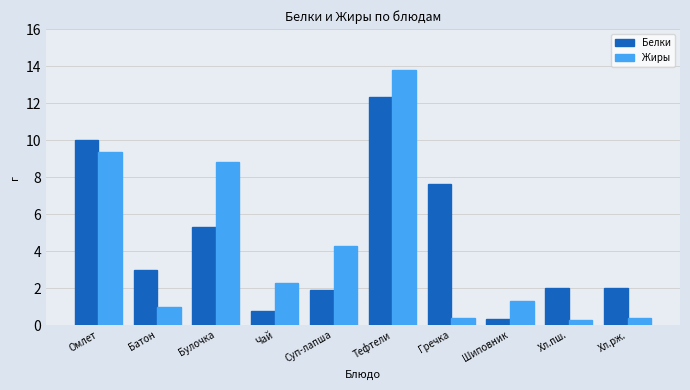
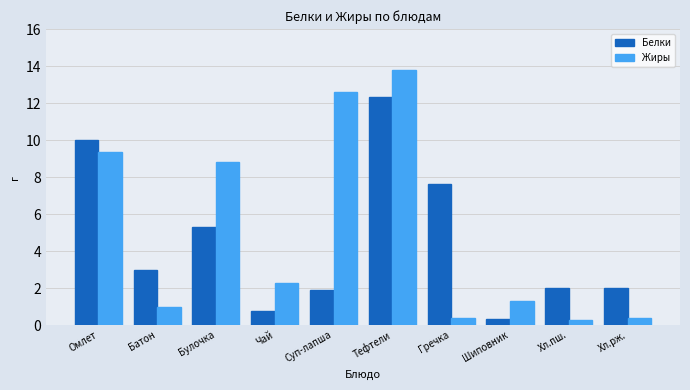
Жиры, Суп-лапша: 4.3 -> 12.6
